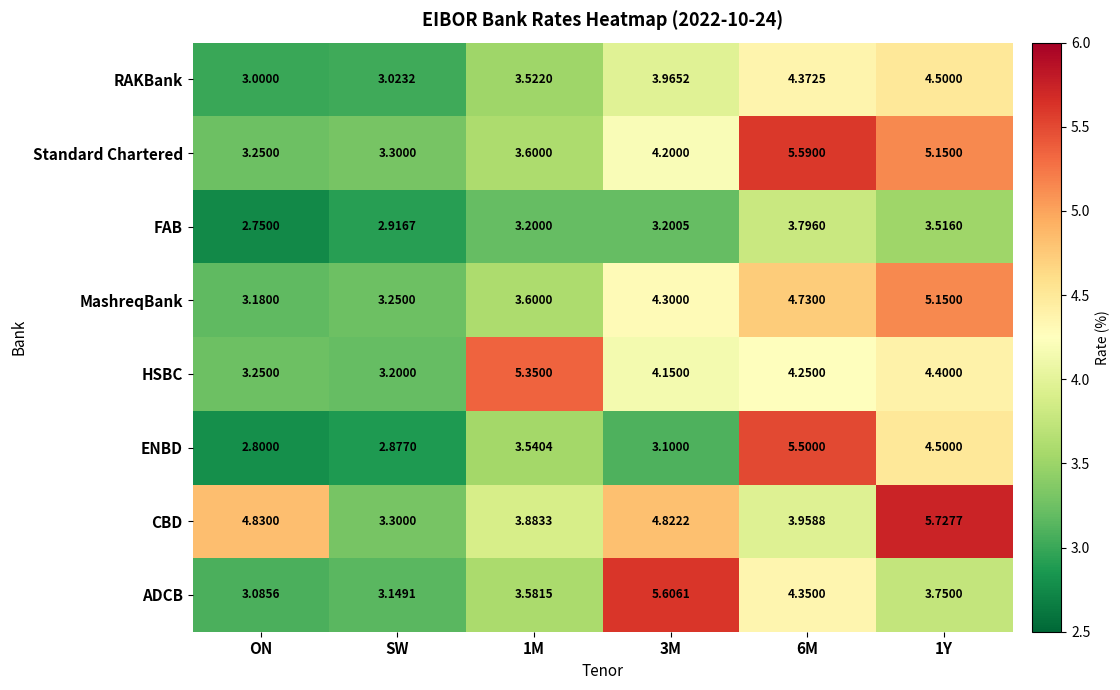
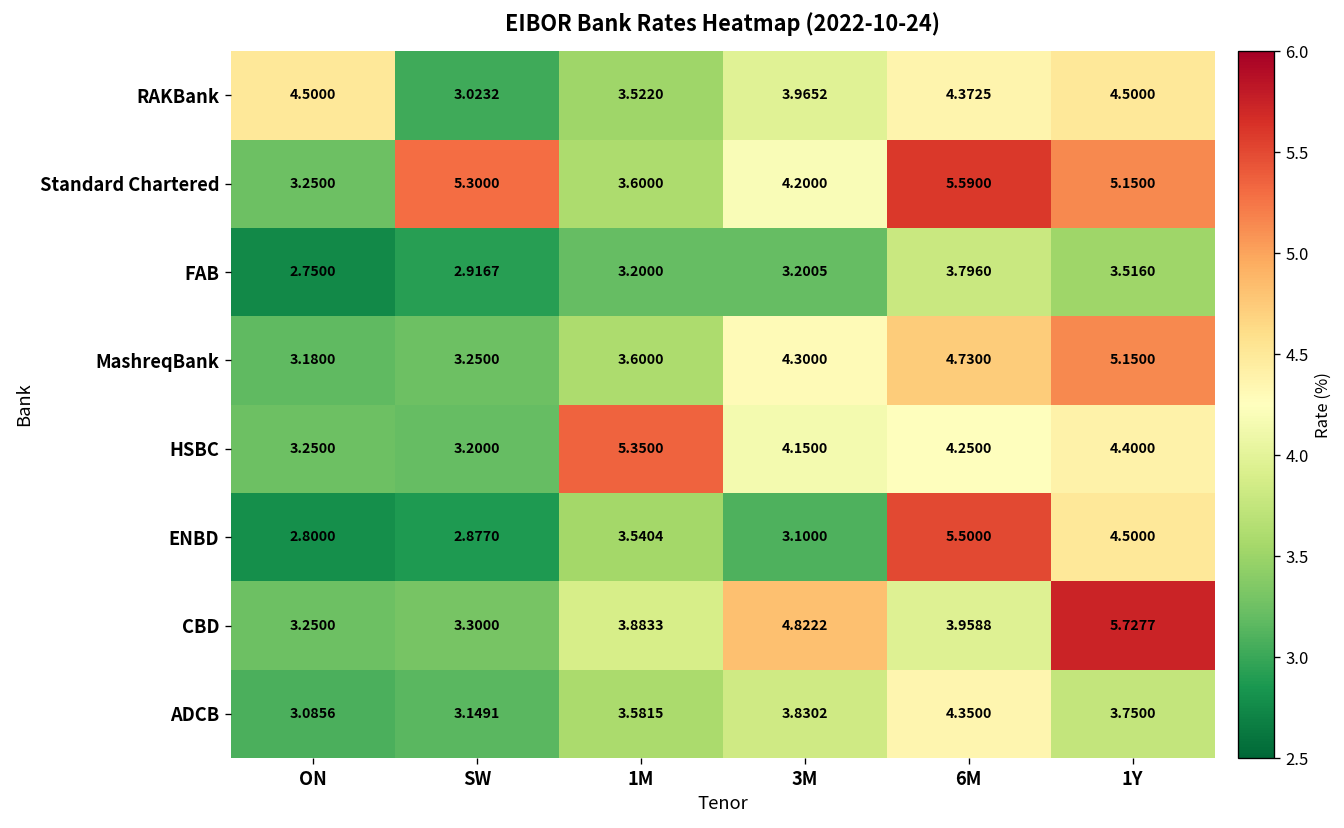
RAKBank, ON: 3.0000 -> 4.5000
Standard Chartered, SW: 3.3000 -> 5.3000
CBD, ON: 4.8300 -> 3.2500
ADCB, 3M: 5.6061 -> 3.8302
